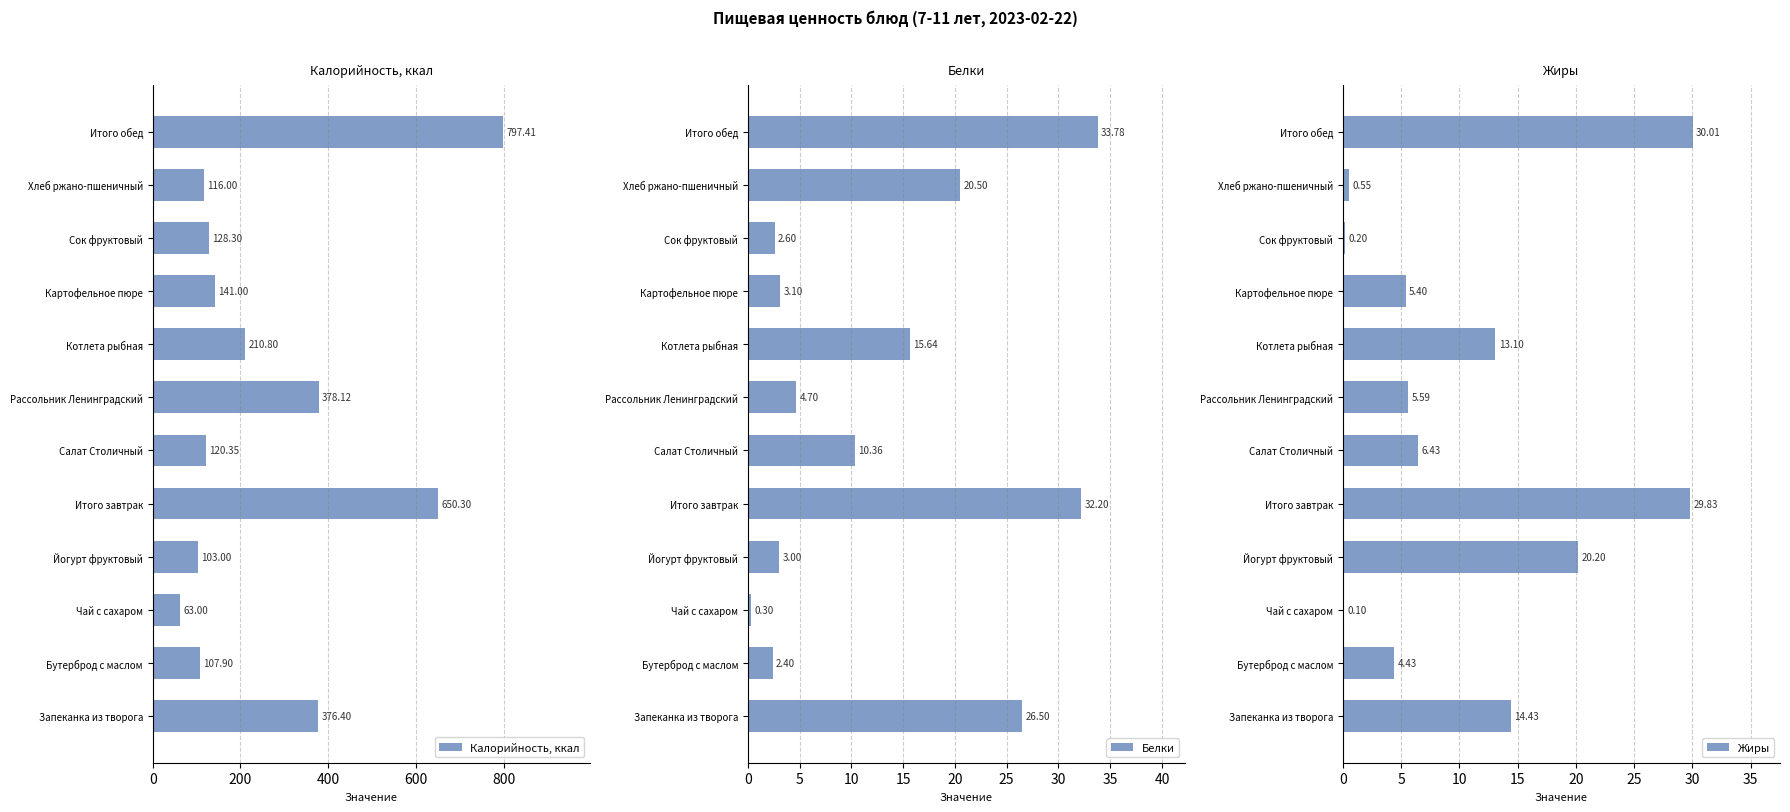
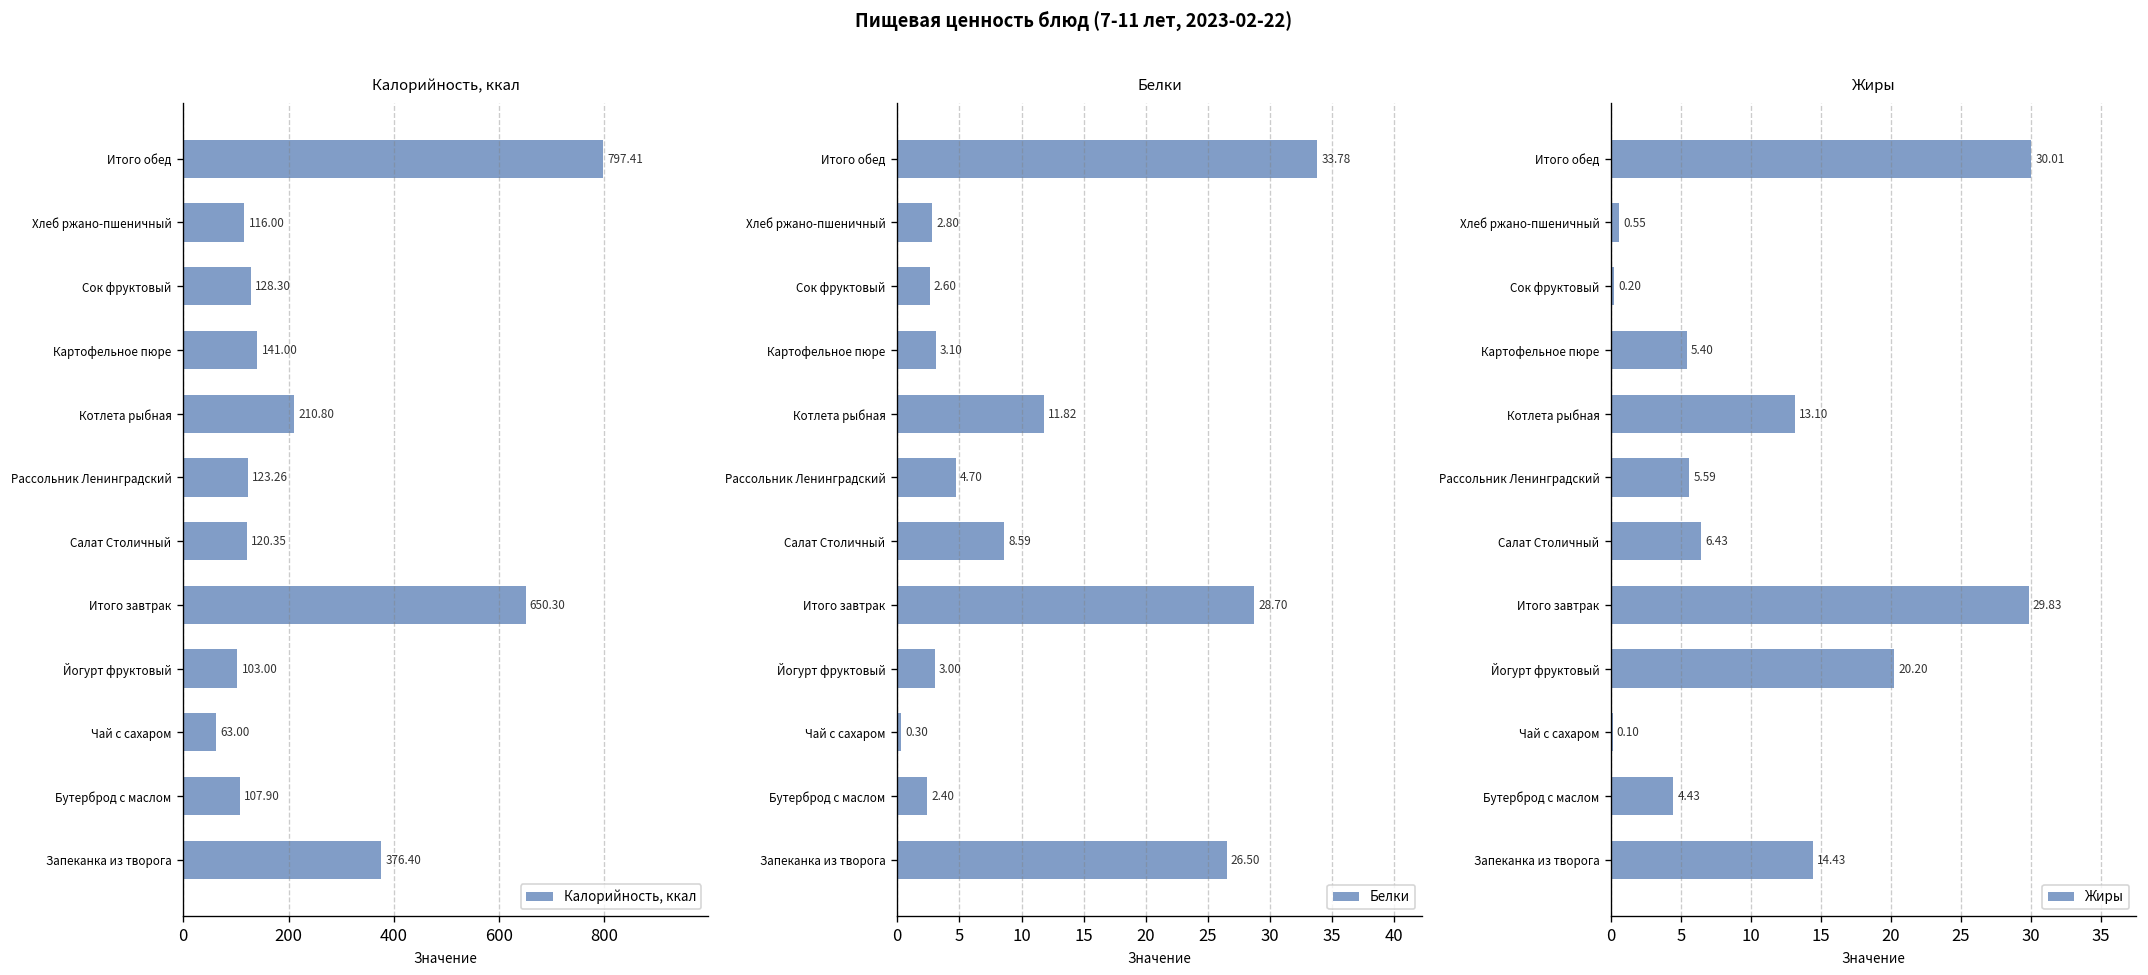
Калорийность, ккал, Рассольник Ленинградский: 378.12 -> 123.26
Белки, Хлеб ржано-пшеничный: 20.50 -> 2.80
Белки, Котлета рыбная: 15.64 -> 11.82
Белки, Салат Столичный: 10.36 -> 8.59
Белки, Итого завтрак: 32.20 -> 28.70
